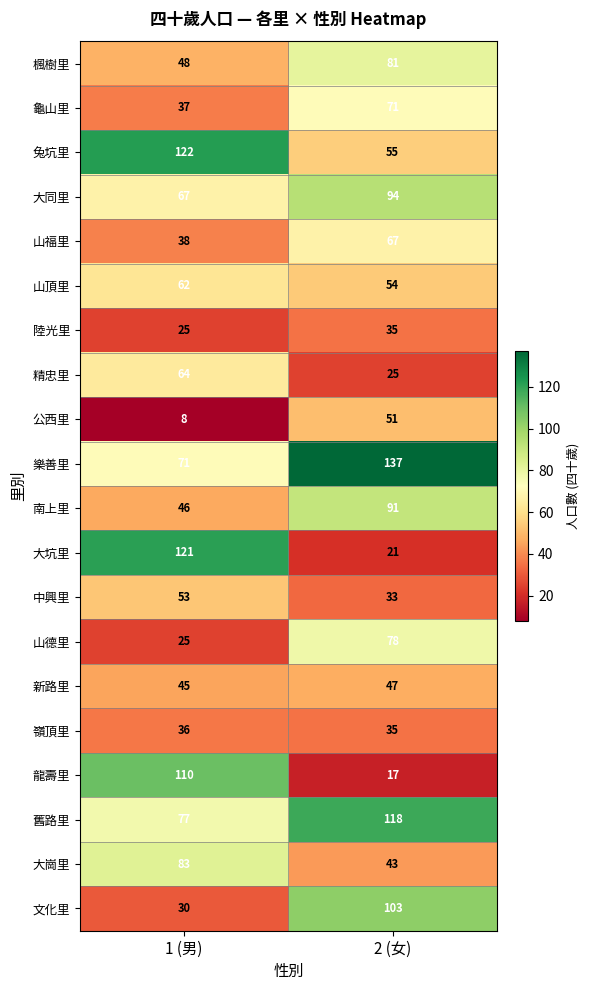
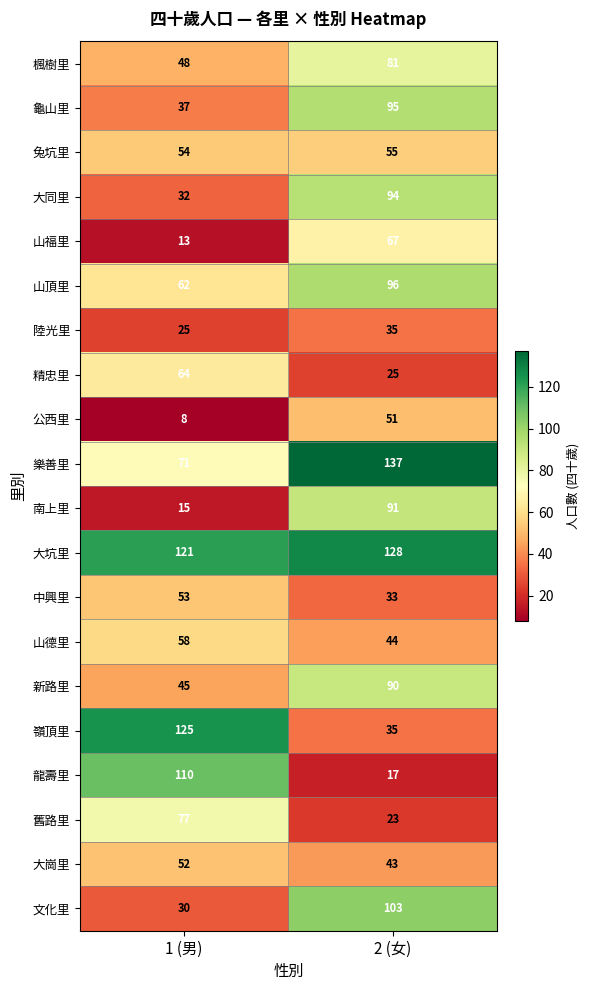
龜山里, 2 (女): 71 -> 95
兔坑里, 1 (男): 122 -> 54
大同里, 1 (男): 67 -> 32
山福里, 1 (男): 38 -> 13
山頂里, 2 (女): 54 -> 96
南上里, 1 (男): 46 -> 15
大坑里, 2 (女): 21 -> 128
山德里, 1 (男): 25 -> 58
山德里, 2 (女): 78 -> 44
新路里, 2 (女): 47 -> 90
嶺頂里, 1 (男): 36 -> 125
舊路里, 2 (女): 118 -> 23
大崗里, 1 (男): 83 -> 52
